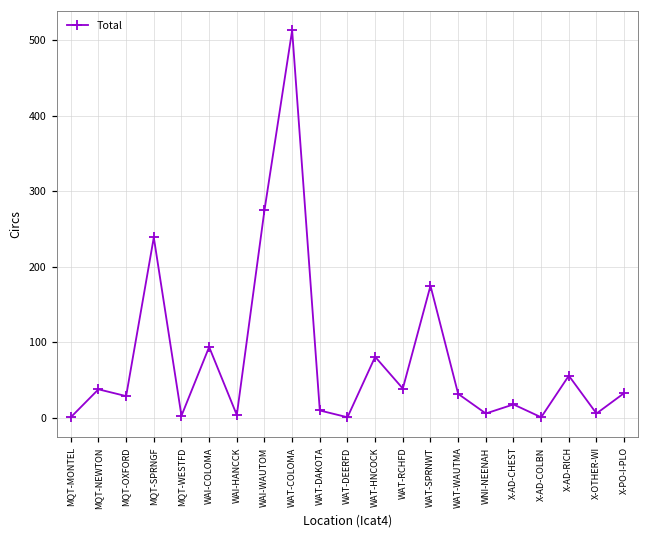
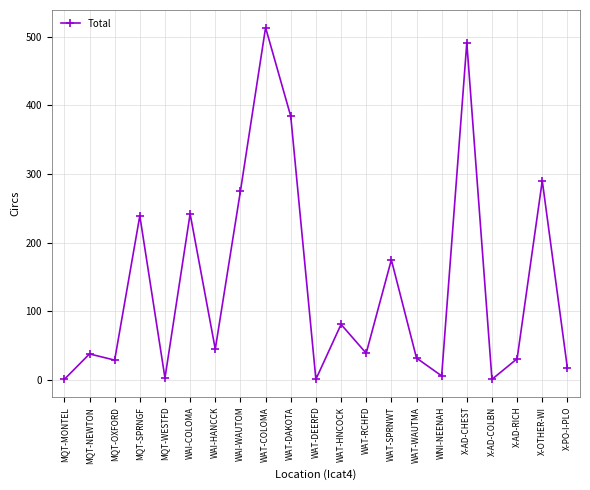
WAI-COLOMA: 90 -> 240
WAI-HANCCK: 0 -> 50
WAT-DAKOTA: 10 -> 380
X-AD-CHEST: 20 -> 490
X-AD-RICH: 60 -> 30
X-OTHER-WI: 10 -> 290
X-PO-I-PLO: 30 -> 20
